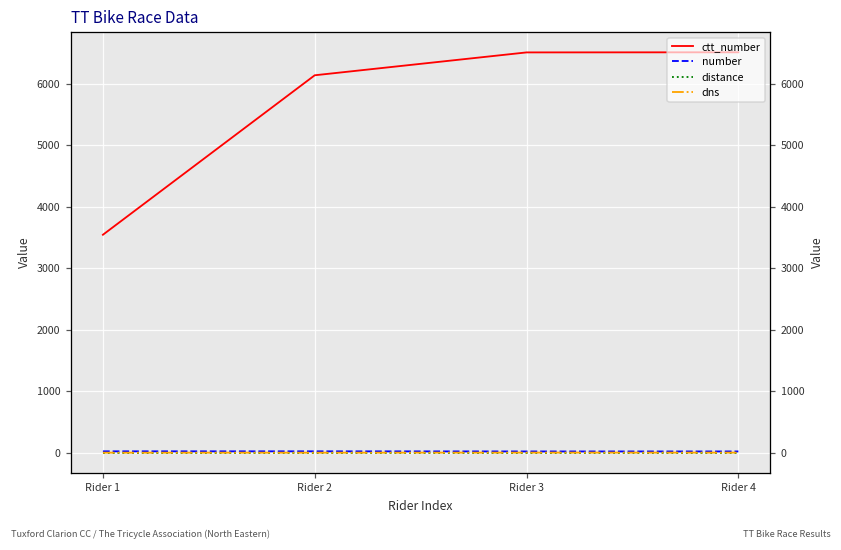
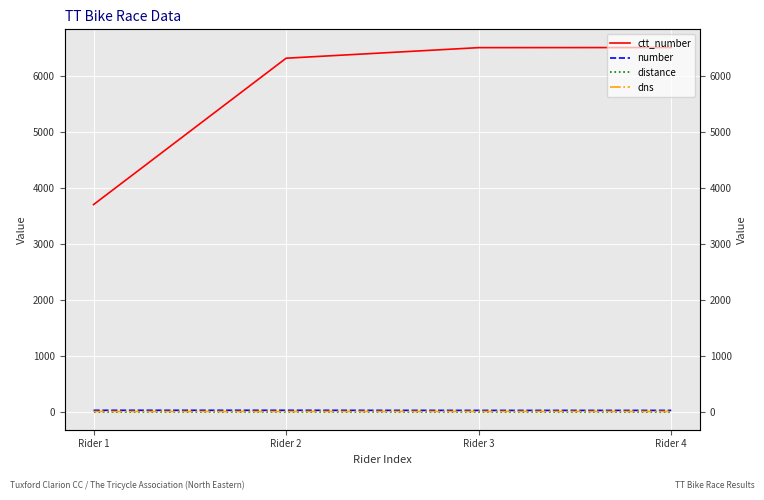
ctt_number, Rider 1: 3500 -> 3700
ctt_number, Rider 2: 6100 -> 6300
